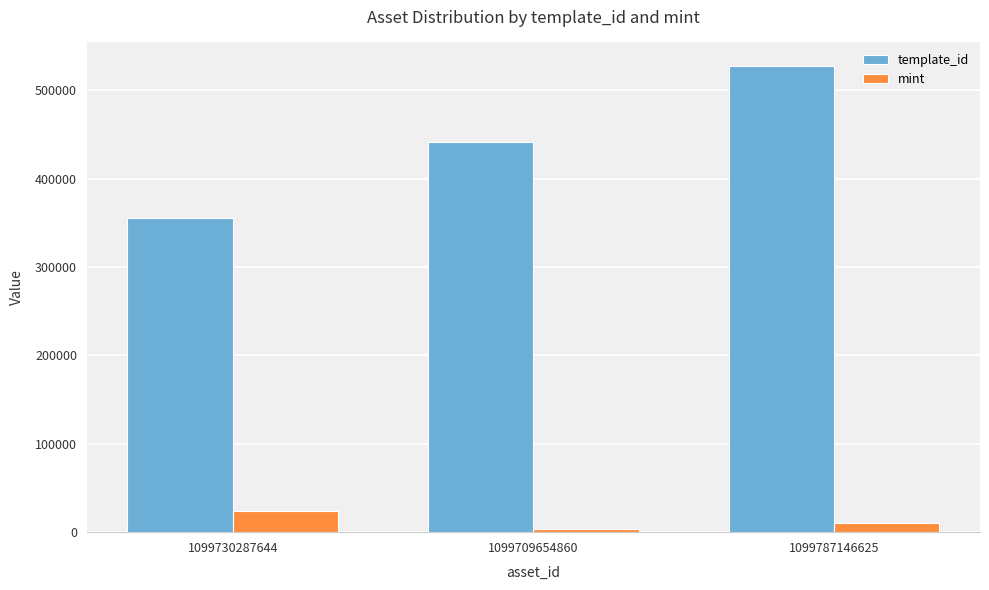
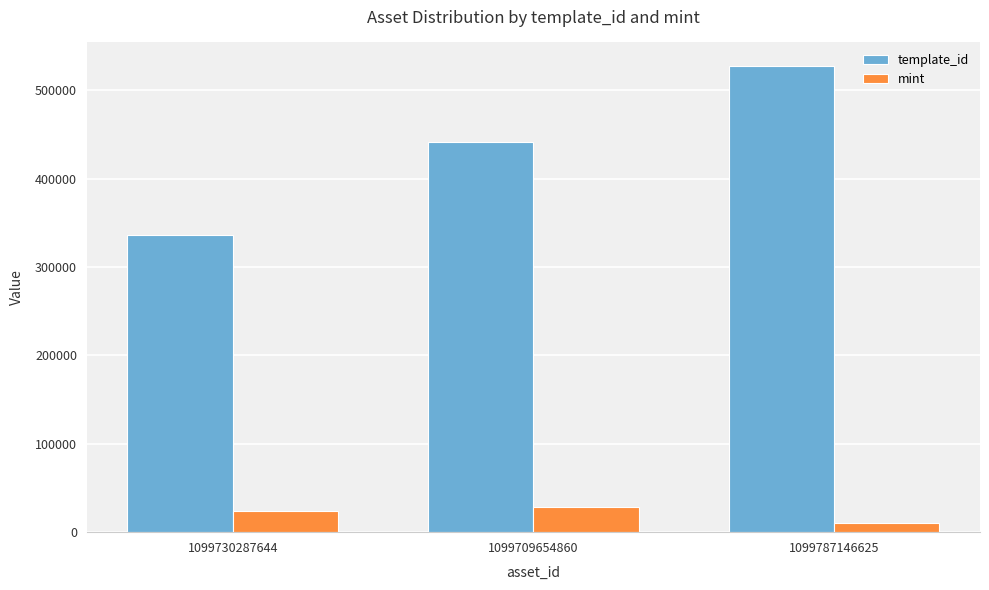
template_id, 1099730287644: 360000 -> 340000
mint, 1099709654860: 0 -> 30000
